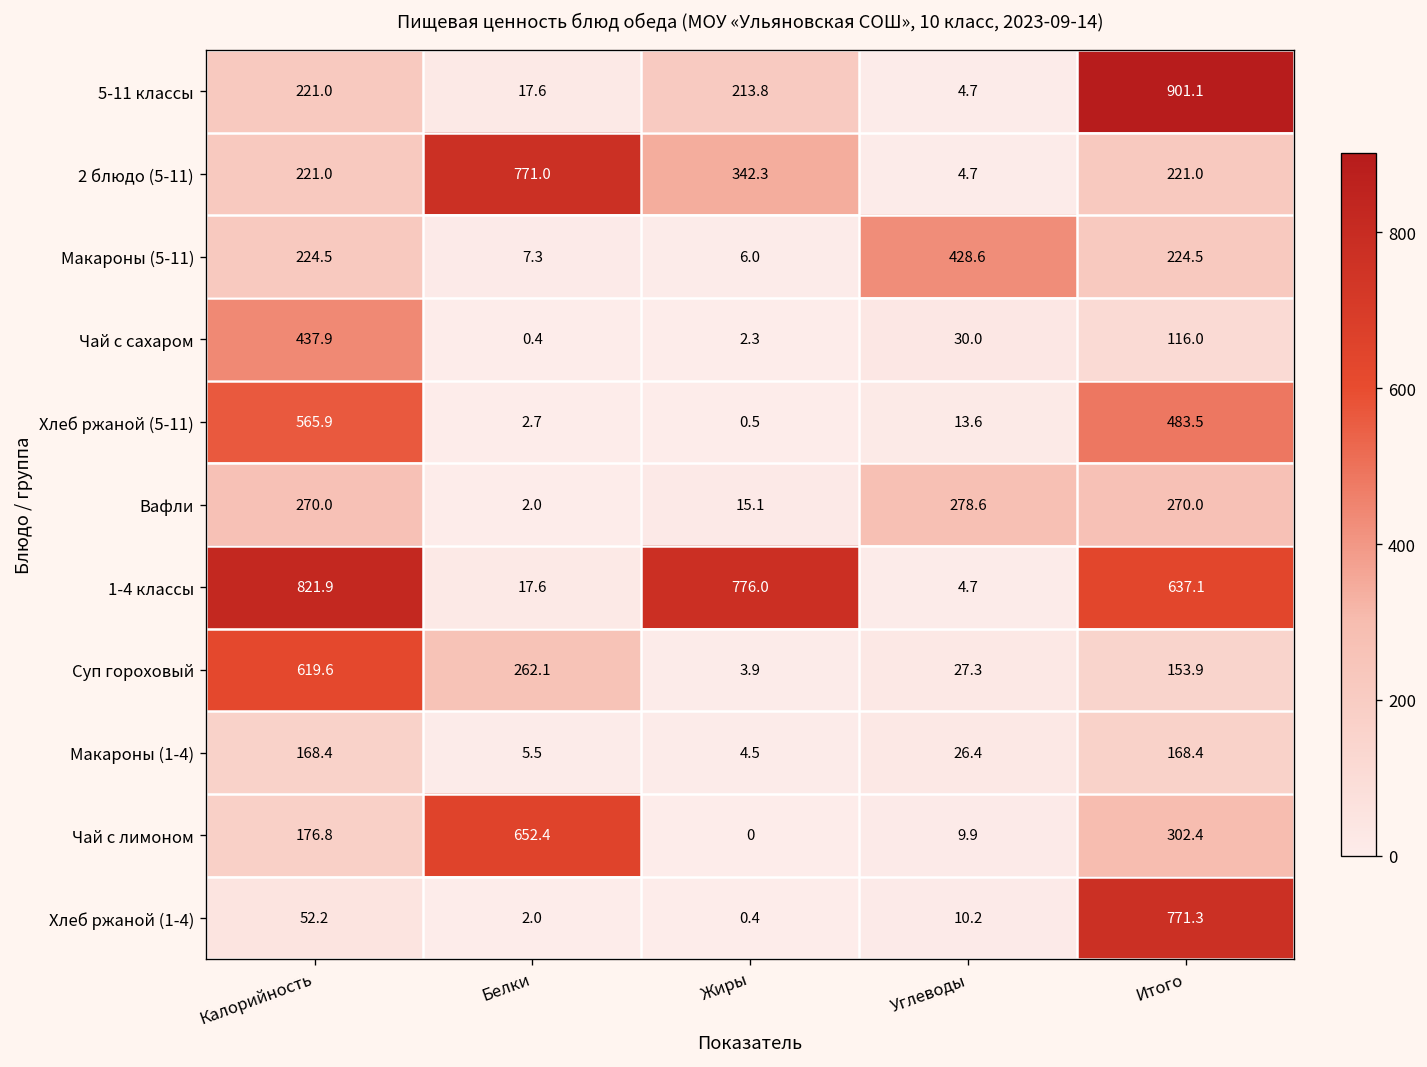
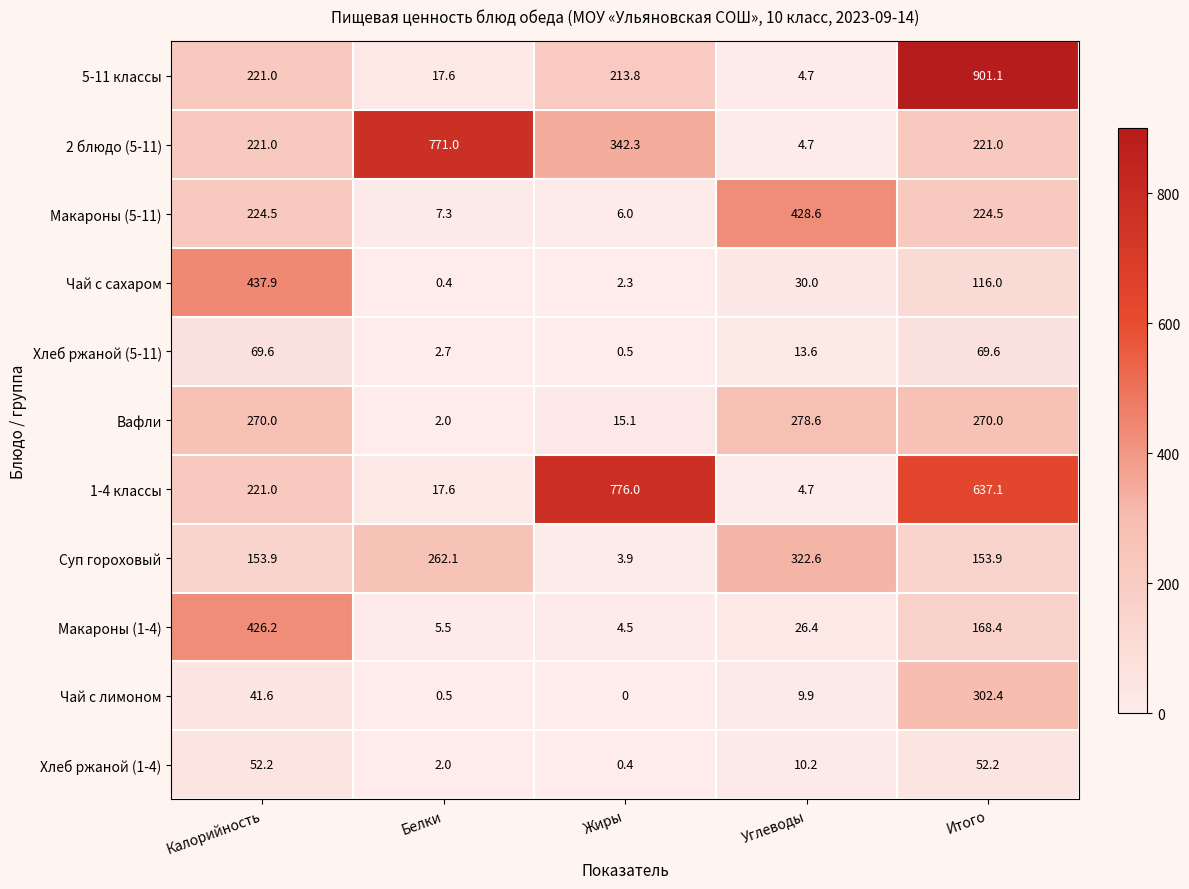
Хлеб ржаной (5-11), Калорийность: 565.9 -> 69.6
Хлеб ржаной (5-11), Итого: 483.5 -> 69.6
1-4 классы, Калорийность: 821.9 -> 221.0
Суп гороховый, Калорийность: 619.6 -> 153.9
Суп гороховый, Углеводы: 27.3 -> 322.6
Макароны (1-4), Калорийность: 168.4 -> 426.2
Чай с лимоном, Калорийность: 176.8 -> 41.6
Чай с лимоном, Белки: 652.4 -> 0.5
Хлеб ржаной (1-4), Итого: 771.3 -> 52.2
